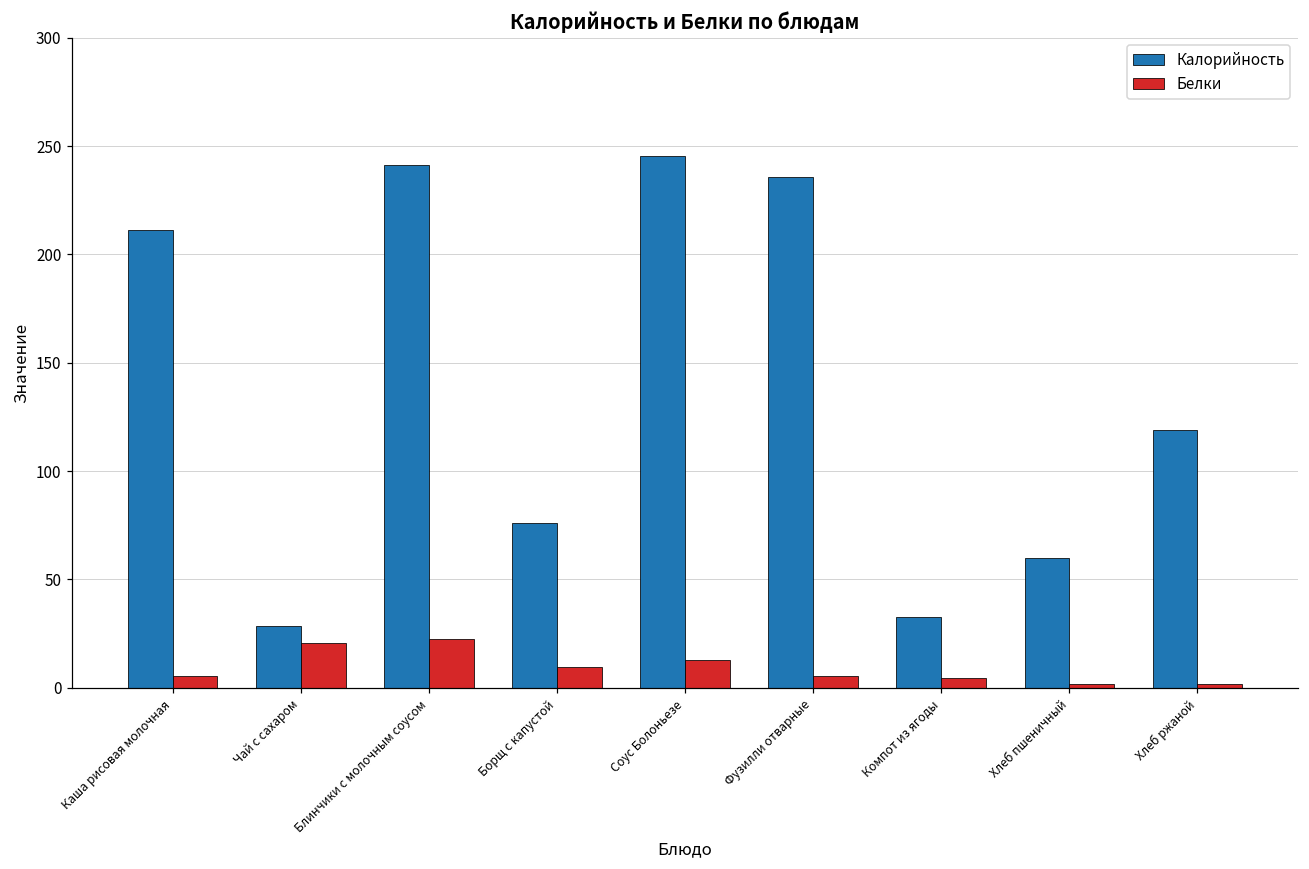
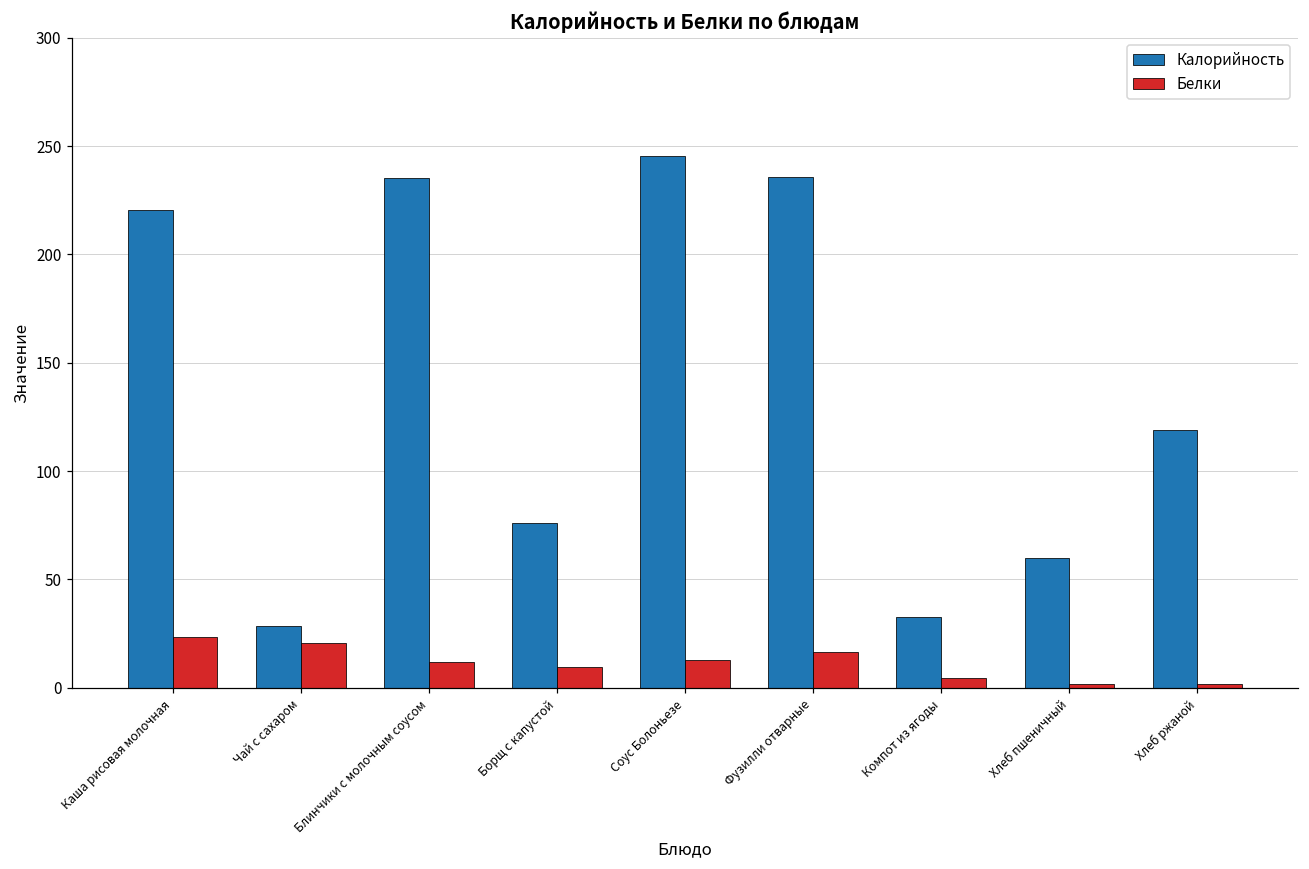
Калорийность, Каша рисовая молочная: 211 -> 221
Белки, Каша рисовая молочная: 6 -> 23
Калорийность, Блинчики с молочным соусом: 241 -> 235
Белки, Блинчики с молочным соусом: 22 -> 12
Белки, Фузилли отварные: 6 -> 16
